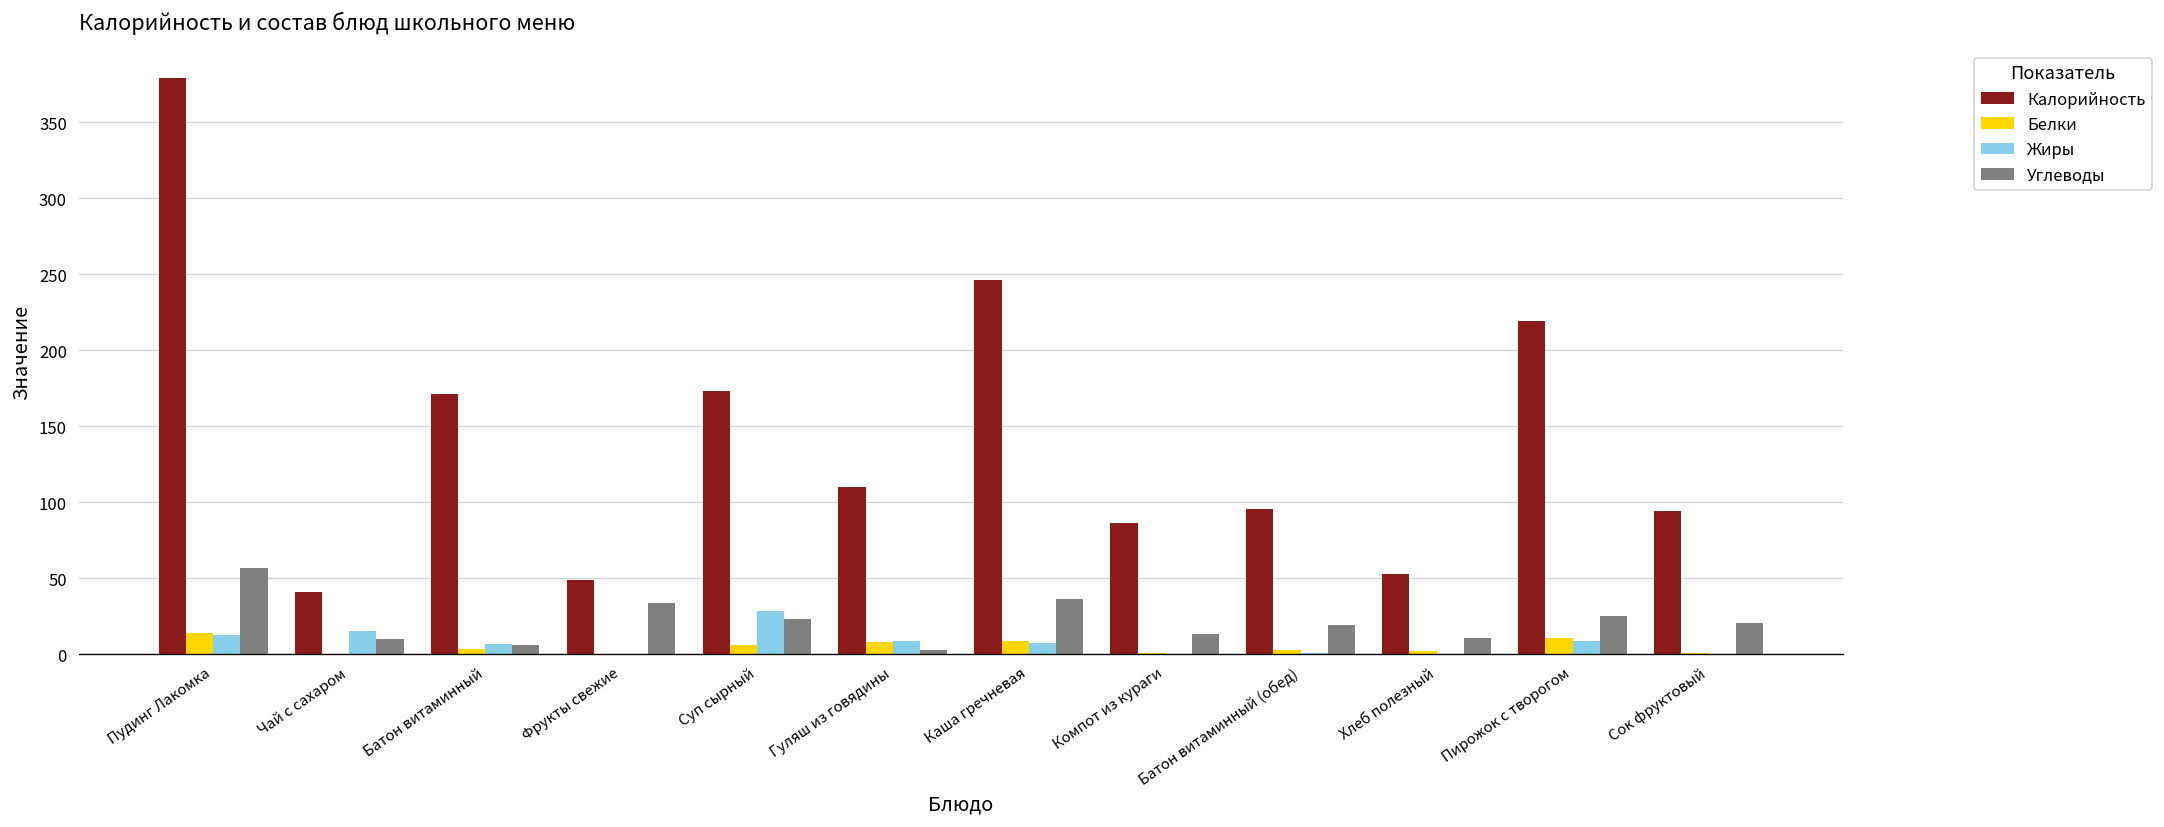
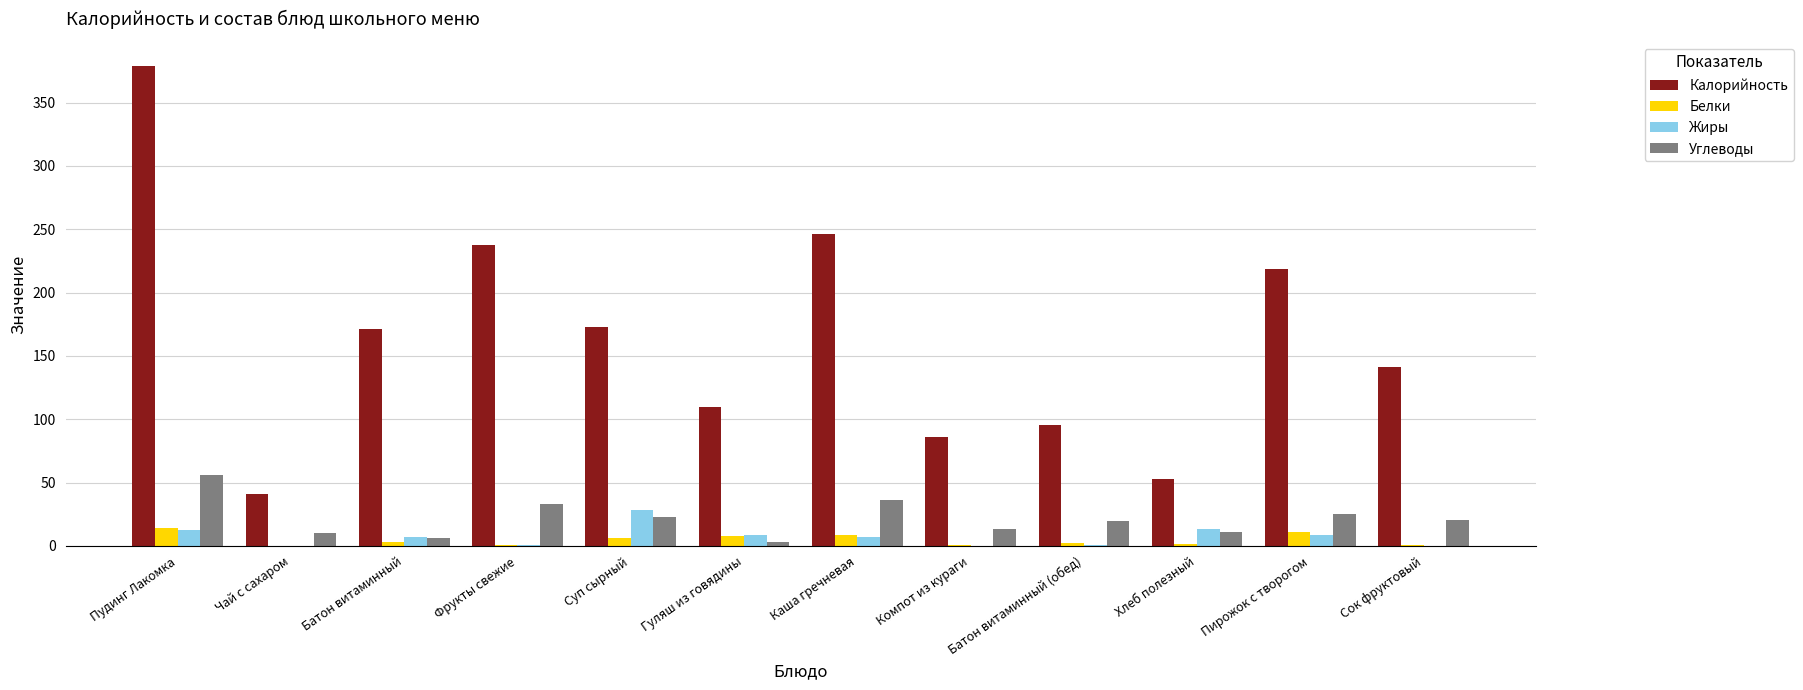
Жиры, Чай с сахаром: 15 -> 0
Калорийность, Фрукты свежие: 49 -> 238
Жиры, Хлеб полезный: 0 -> 13
Калорийность, Сок фруктовый: 94 -> 141
